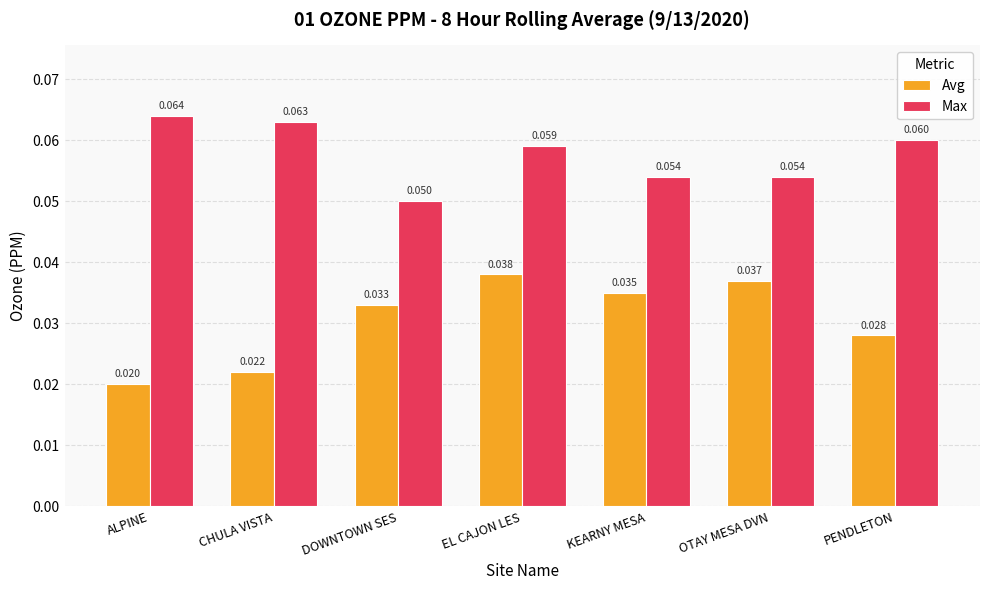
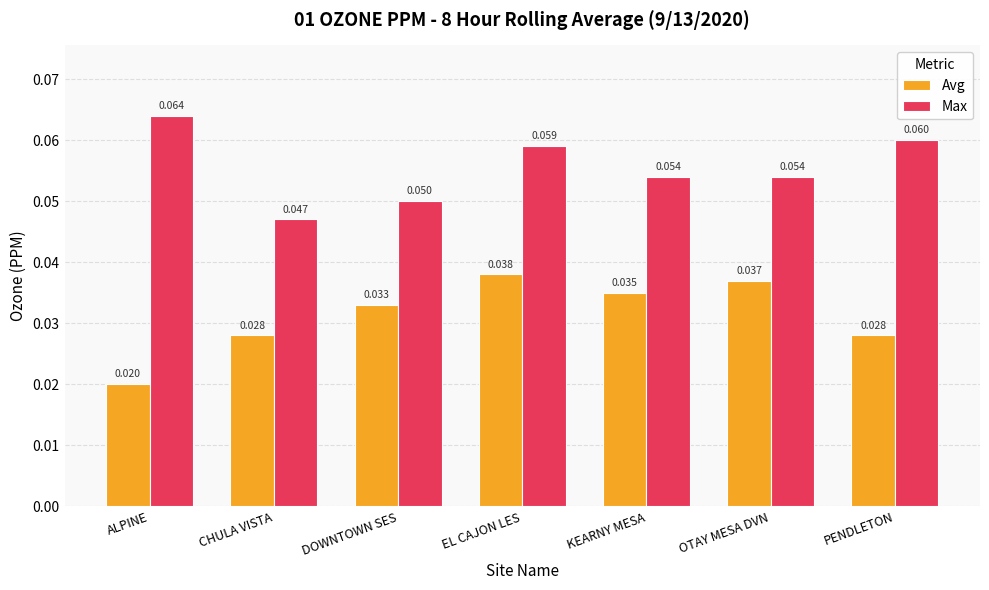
Avg, CHULA VISTA: 0.022 -> 0.028
Max, CHULA VISTA: 0.063 -> 0.047
